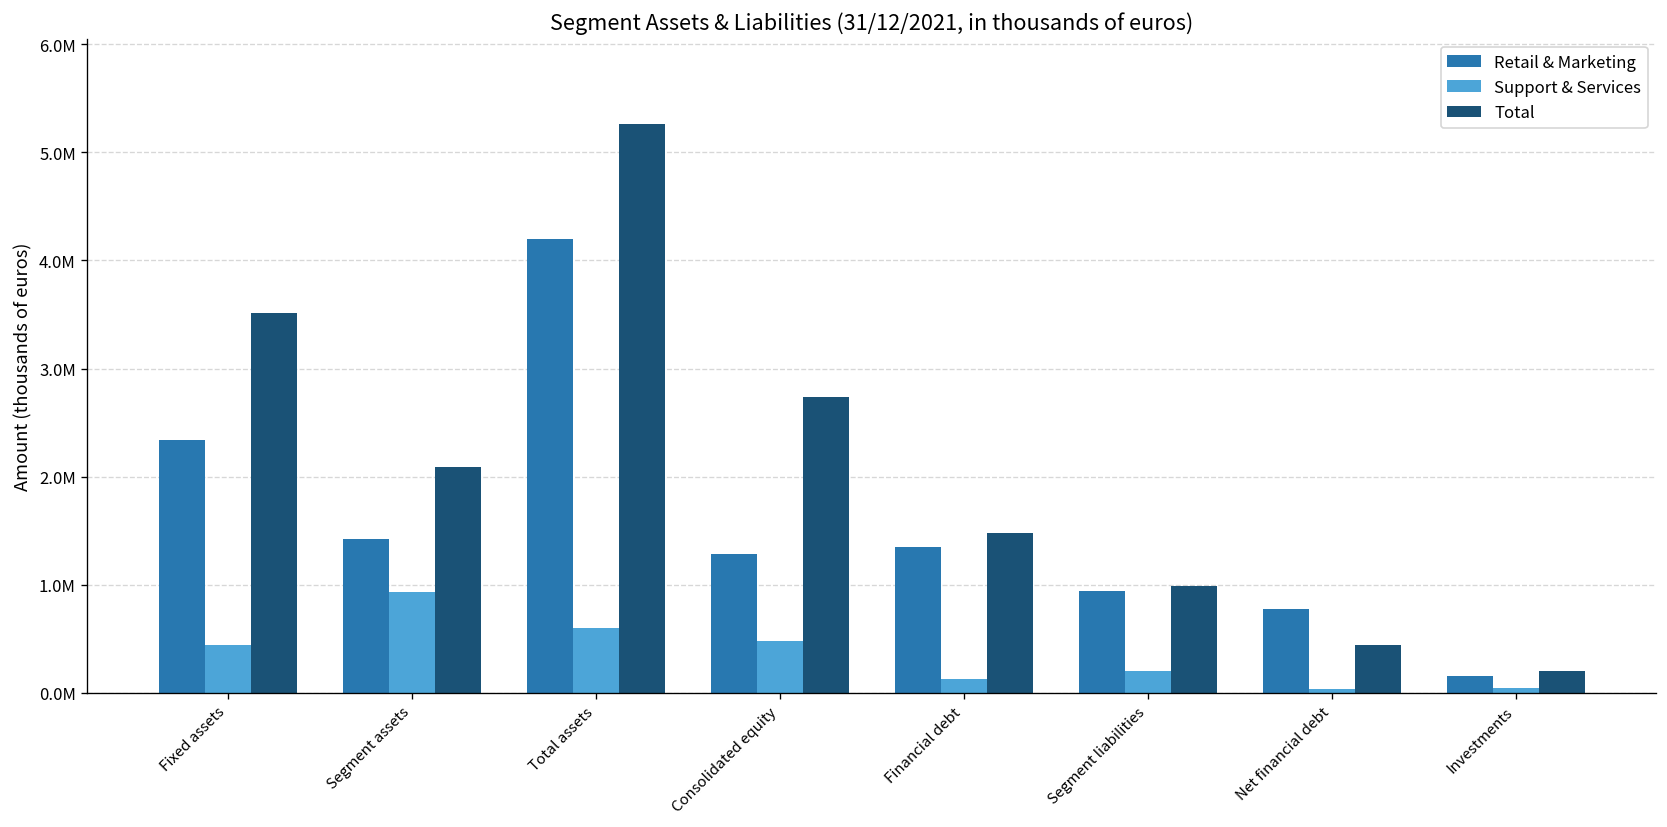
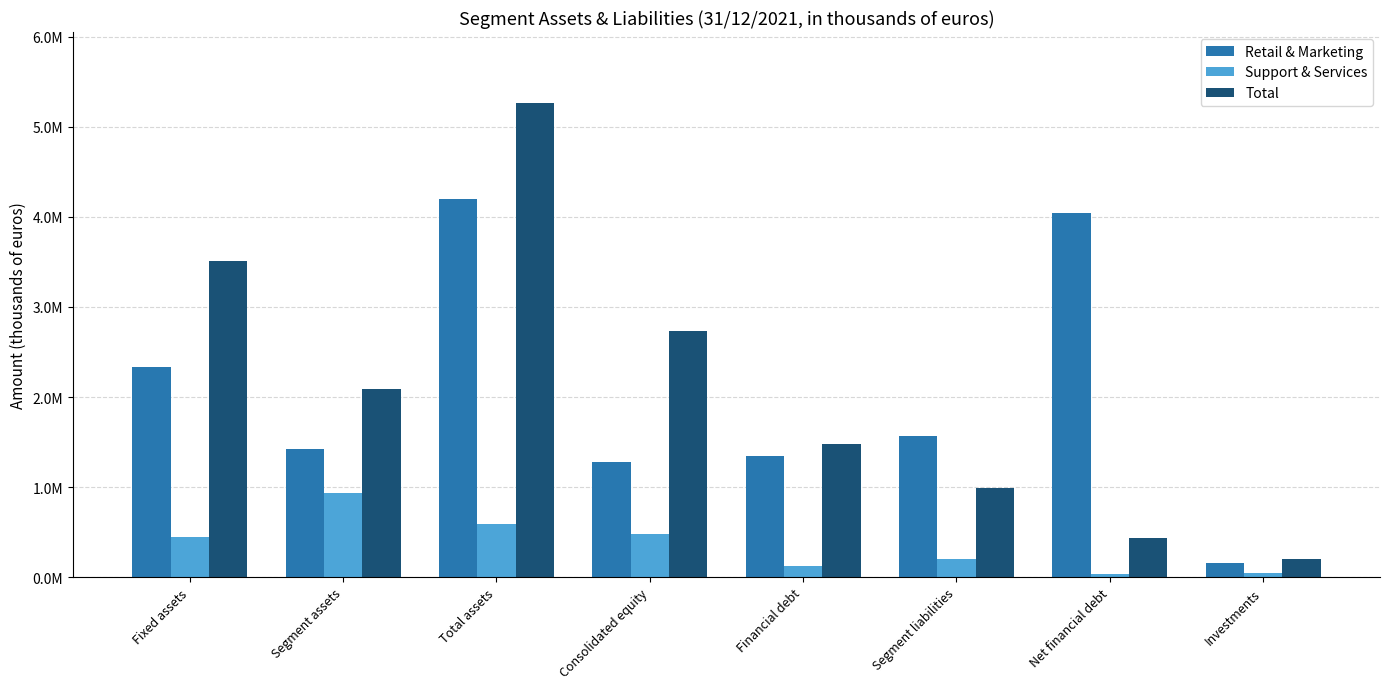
Retail & Marketing, Segment liabilities: 900000 -> 1600000
Retail & Marketing, Net financial debt: 800000 -> 4000000
